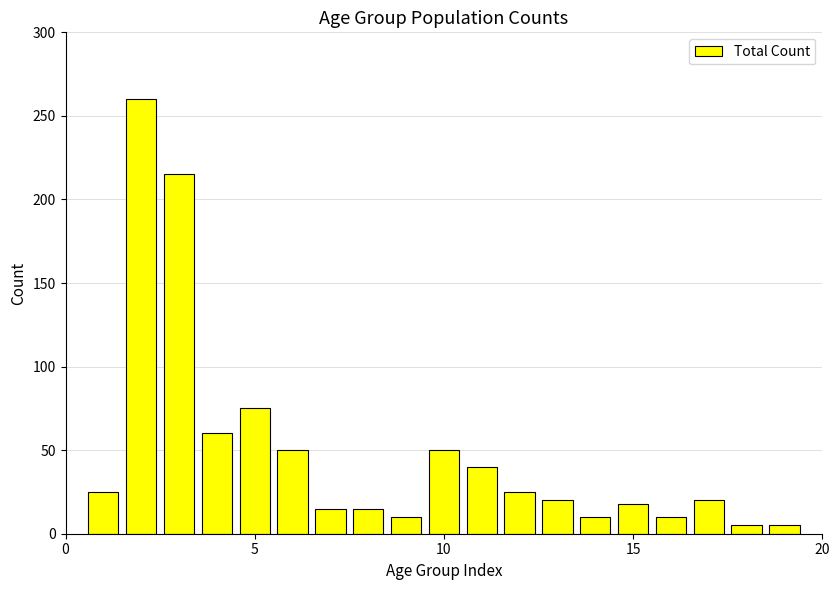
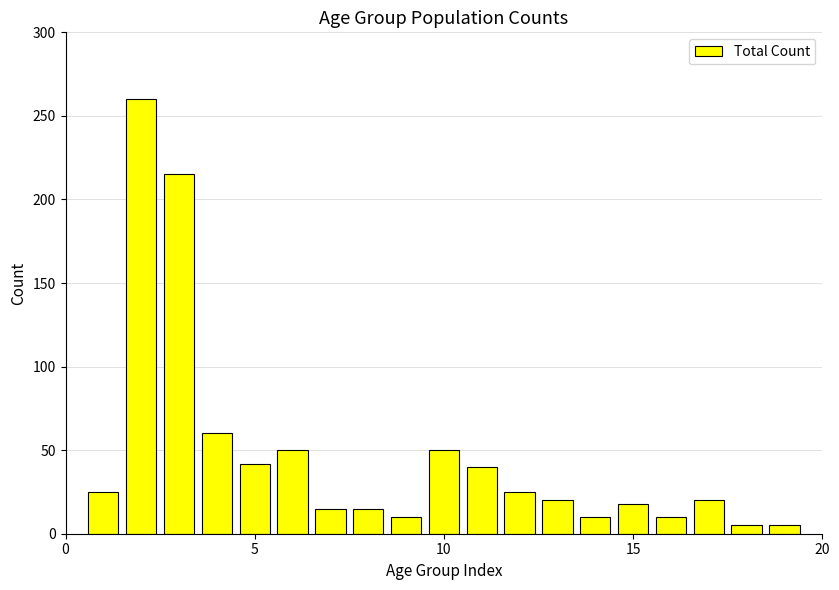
5: 75 -> 42
